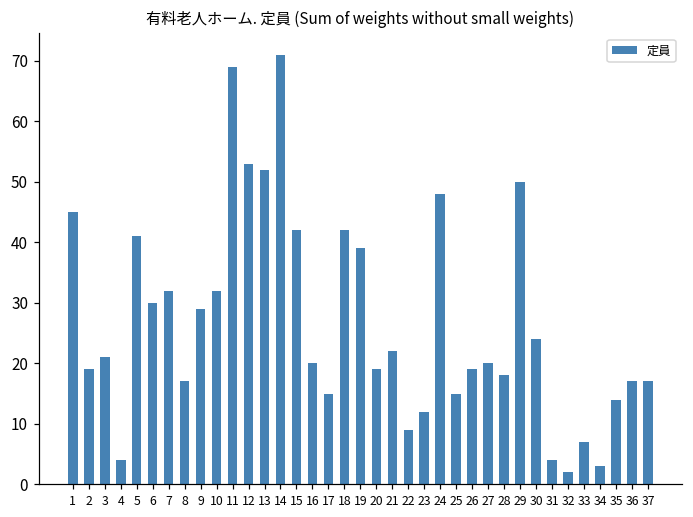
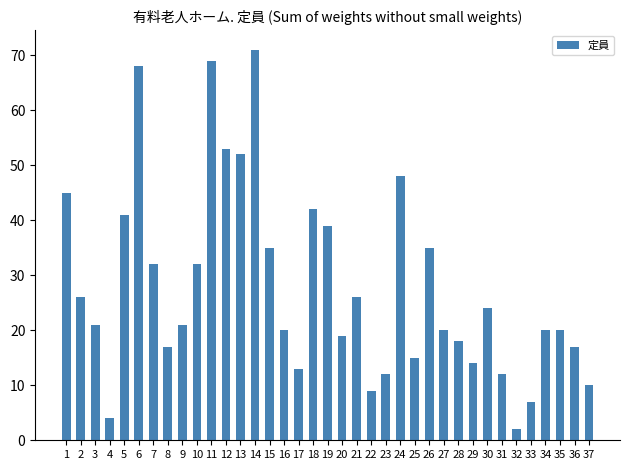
2: 19 -> 26
6: 30 -> 68
9: 29 -> 21
15: 42 -> 35
17: 15 -> 13
21: 22 -> 26
26: 19 -> 35
29: 50 -> 14
31: 4 -> 12
34: 3 -> 20
35: 14 -> 20
37: 17 -> 10
